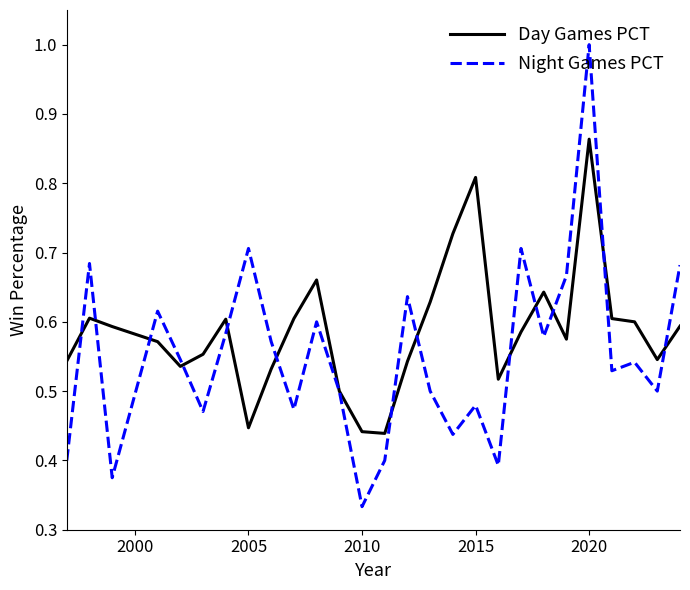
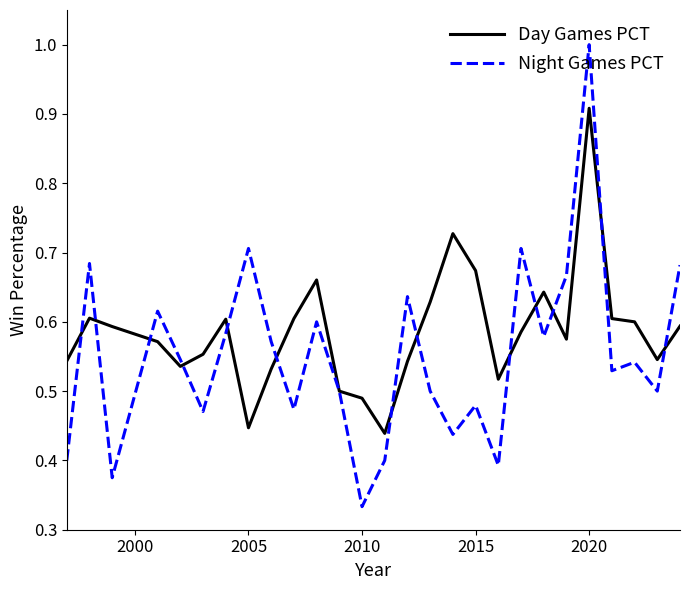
Day Games PCT, 2010: 0.44 -> 0.49
Day Games PCT, 2015: 0.81 -> 0.67
Day Games PCT, 2020: 0.86 -> 0.91
